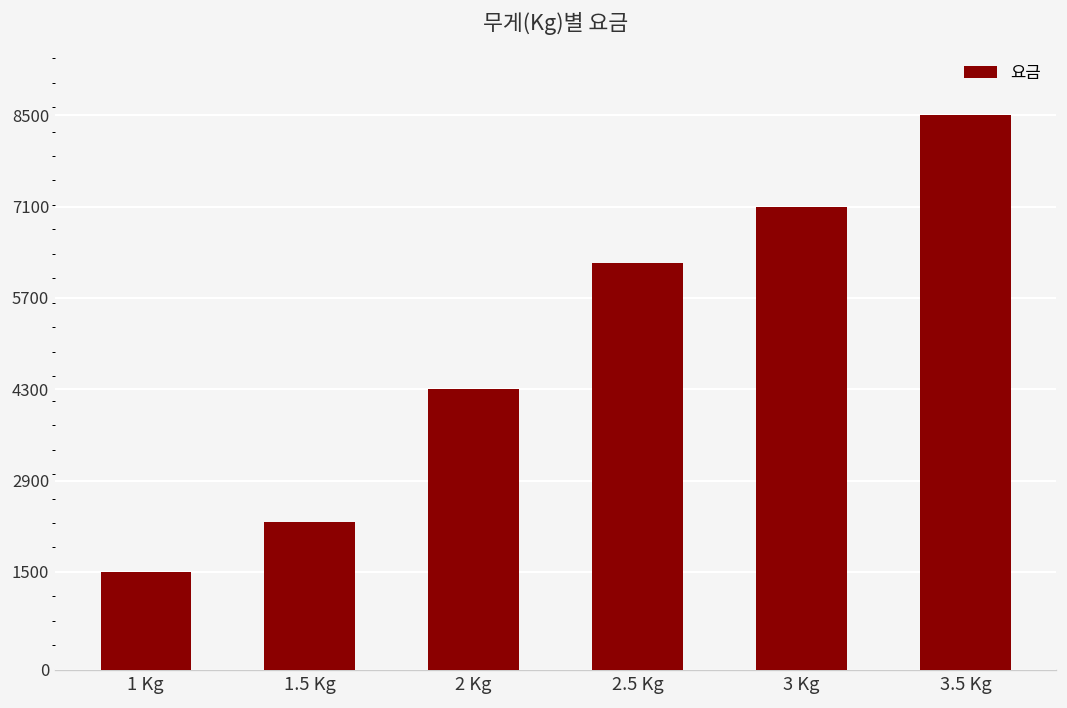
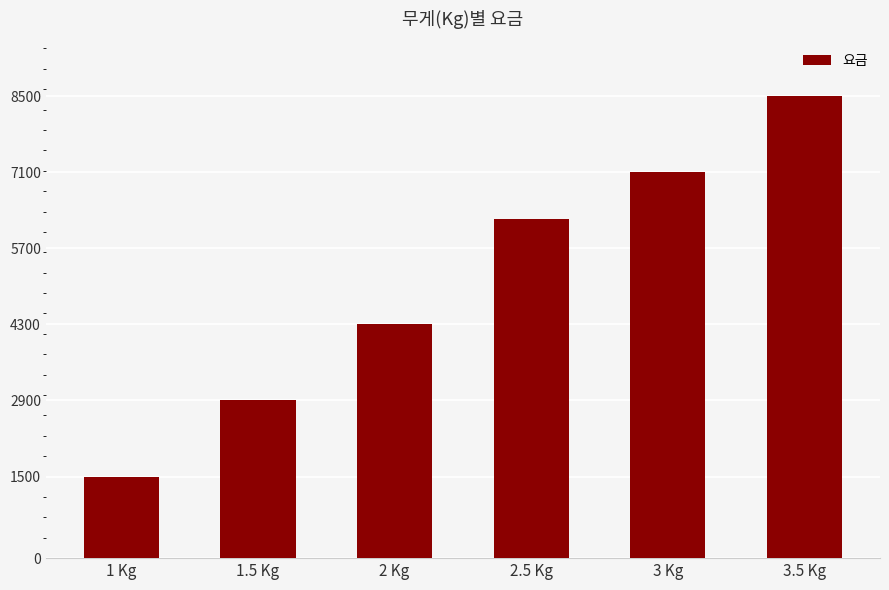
1.5 Kg: 2300 -> 2900
